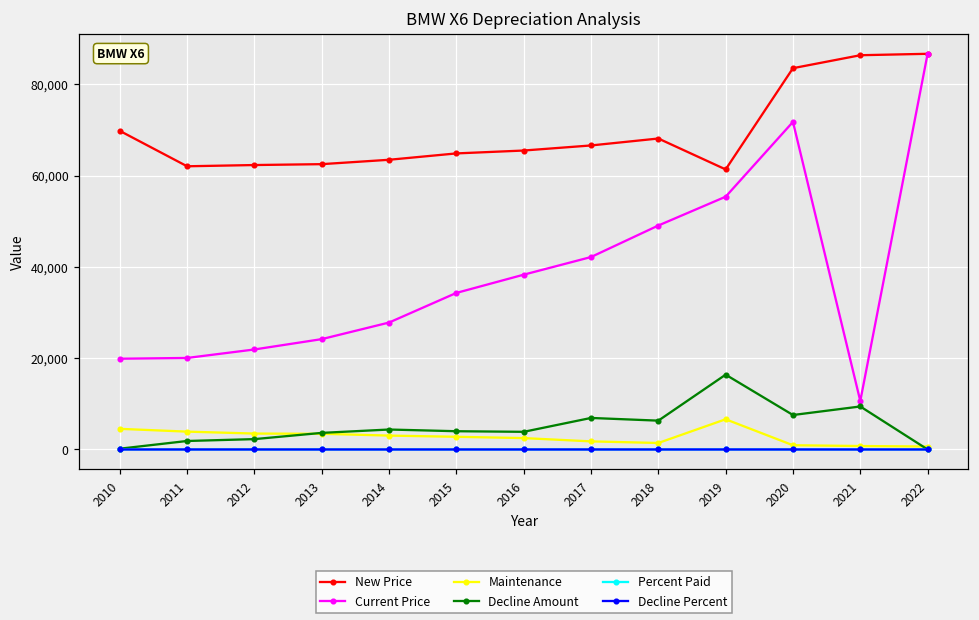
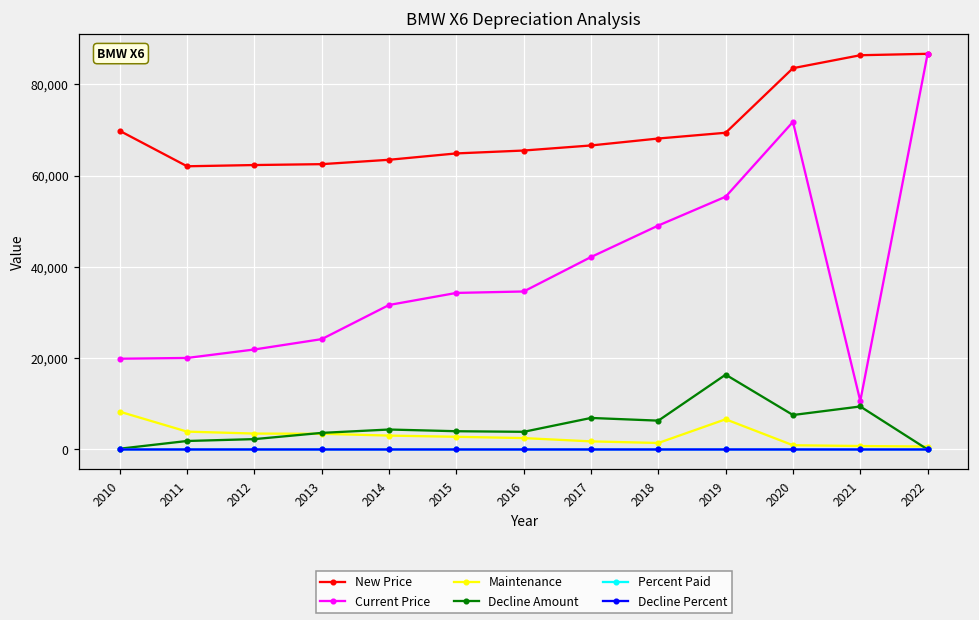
Maintenance, 2010: 5,000 -> 8,000
Current Price, 2014: 28,000 -> 32,000
Current Price, 2016: 38,000 -> 35,000
New Price, 2019: 61,000 -> 69,000
